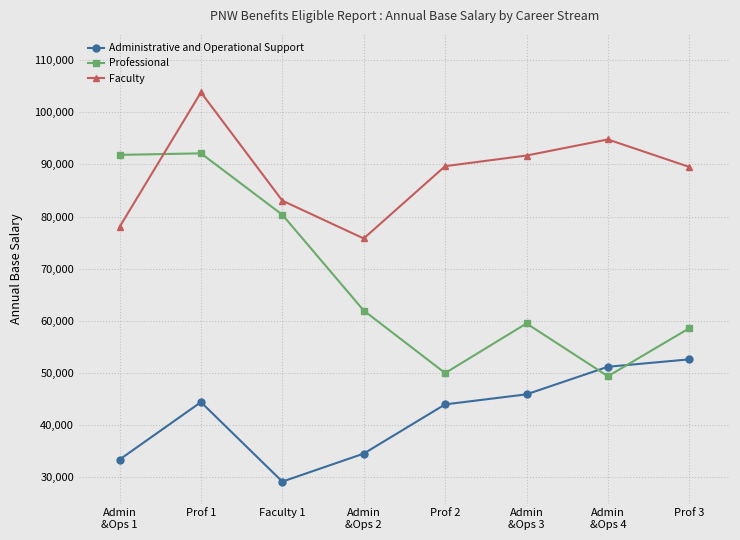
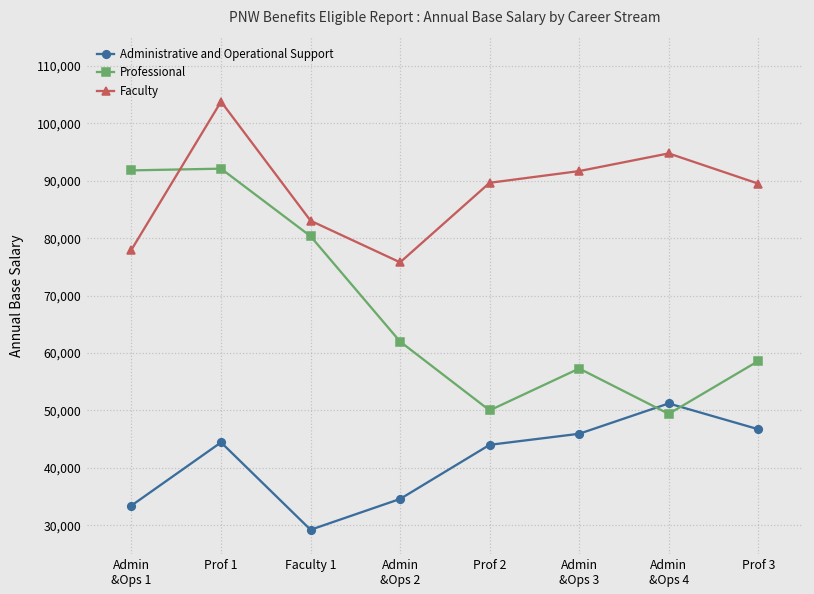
Professional, Admin &Ops 3: 60,000 -> 57,000
Administrative and Operational Support, Prof 3: 53,000 -> 47,000
